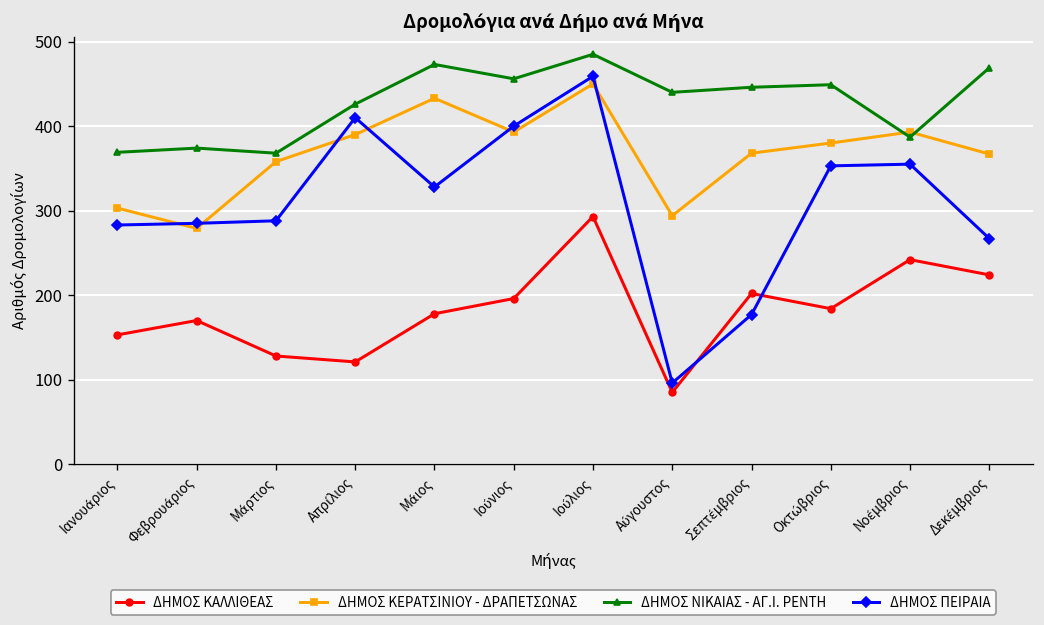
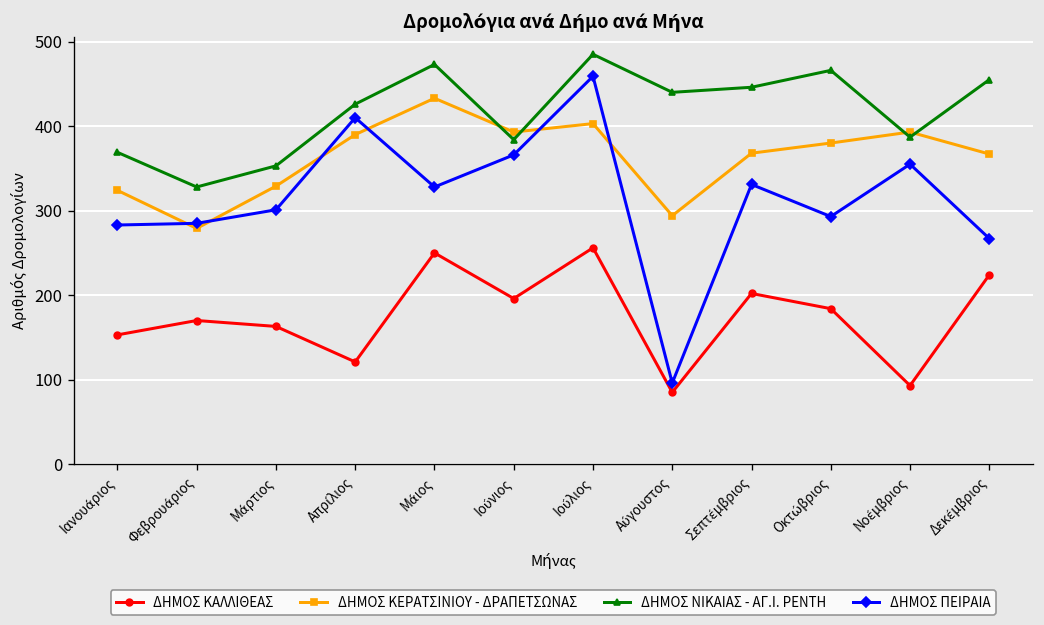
ΔΗΜΟΣ ΚΕΡΑΤΣΙΝΙΟΥ - ΔΡΑΠΕΤΣΩΝΑΣ, Ιανουάριος: 300 -> 320
ΔΗΜΟΣ ΝΙΚΑΙΑΣ - ΑΓ.Ι. ΡΕΝΤΗ, Φεβρουάριος: 370 -> 330
ΔΗΜΟΣ ΚΑΛΛΙΘΕΑΣ, Μάρτιος: 130 -> 160
ΔΗΜΟΣ ΚΕΡΑΤΣΙΝΙΟΥ - ΔΡΑΠΕΤΣΩΝΑΣ, Μάρτιος: 360 -> 330
ΔΗΜΟΣ ΝΙΚΑΙΑΣ - ΑΓ.Ι. ΡΕΝΤΗ, Μάρτιος: 370 -> 350
ΔΗΜΟΣ ΠΕΙΡΑΙΑ, Μάρτιος: 290 -> 300
ΔΗΜΟΣ ΚΑΛΛΙΘΕΑΣ, Μάιος: 180 -> 250
ΔΗΜΟΣ ΝΙΚΑΙΑΣ - ΑΓ.Ι. ΡΕΝΤΗ, Ιούνιος: 460 -> 380
ΔΗΜΟΣ ΠΕΙΡΑΙΑ, Ιούνιος: 400 -> 370
ΔΗΜΟΣ ΚΑΛΛΙΘΕΑΣ, Ιούλιος: 290 -> 260
ΔΗΜΟΣ ΚΕΡΑΤΣΙΝΙΟΥ - ΔΡΑΠΕΤΣΩΝΑΣ, Ιούλιος: 450 -> 400
ΔΗΜΟΣ ΠΕΙΡΑΙΑ, Σεπτέμβριος: 180 -> 330
ΔΗΜΟΣ ΝΙΚΑΙΑΣ - ΑΓ.Ι. ΡΕΝΤΗ, Οκτώβριος: 450 -> 470
ΔΗΜΟΣ ΠΕΙΡΑΙΑ, Οκτώβριος: 350 -> 290
ΔΗΜΟΣ ΚΑΛΛΙΘΕΑΣ, Νοέμβριος: 240 -> 90
ΔΗΜΟΣ ΝΙΚΑΙΑΣ - ΑΓ.Ι. ΡΕΝΤΗ, Δεκέμβριος: 470 -> 460
